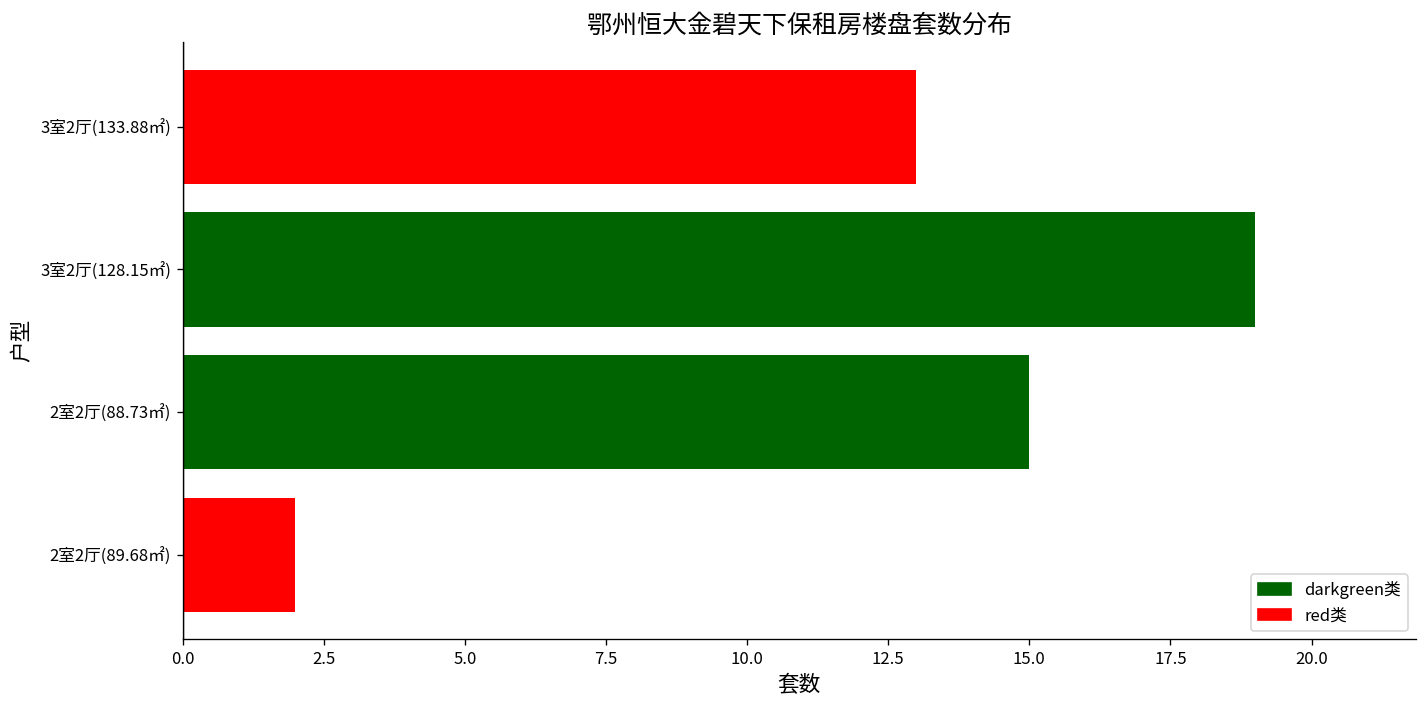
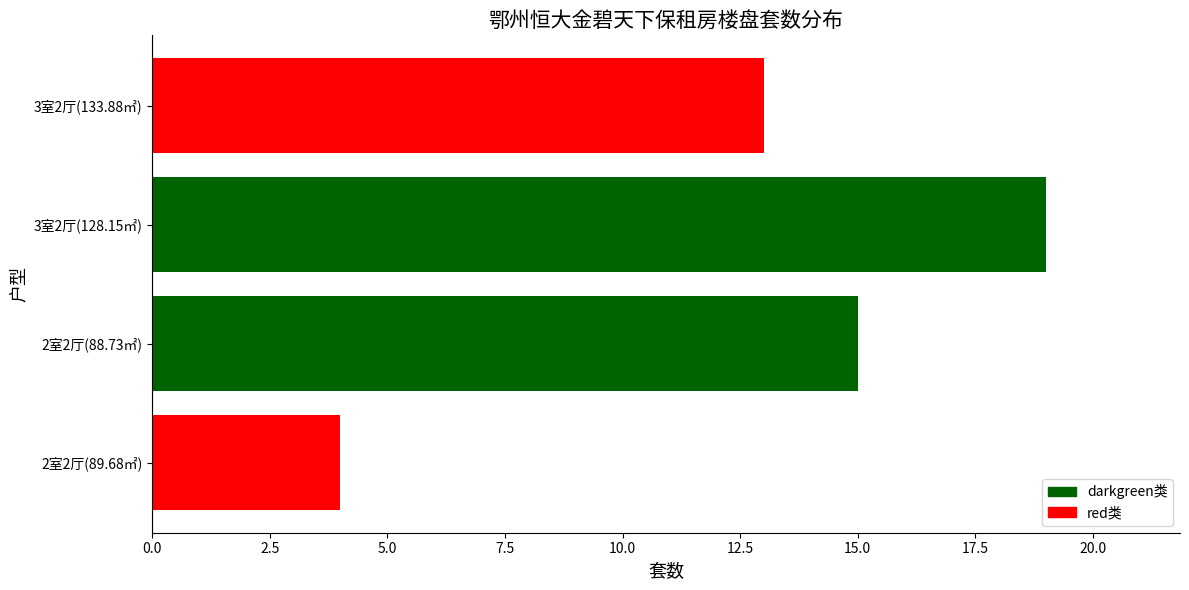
2室2厅(89.68㎡): 2 -> 4
